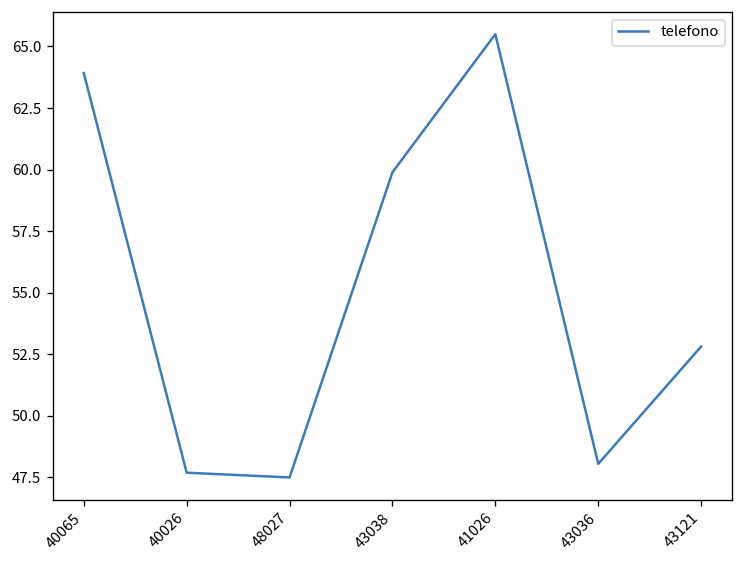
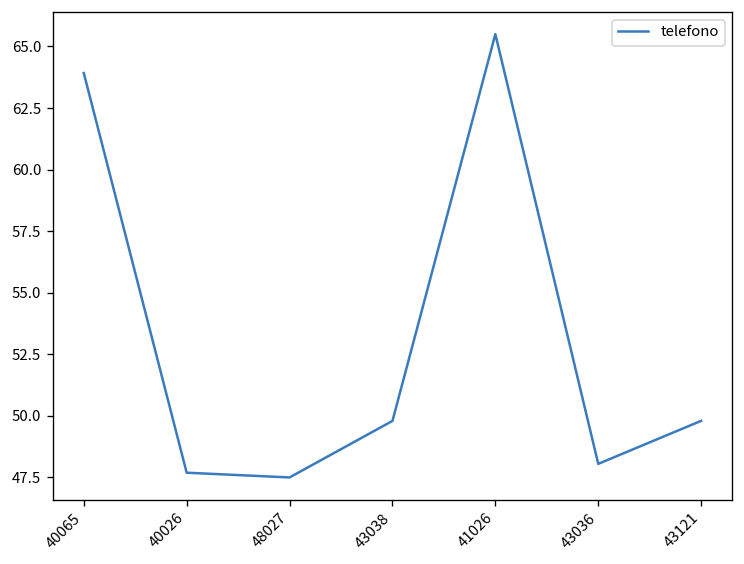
43038: 59.9 -> 49.8
43121: 52.8 -> 49.8
